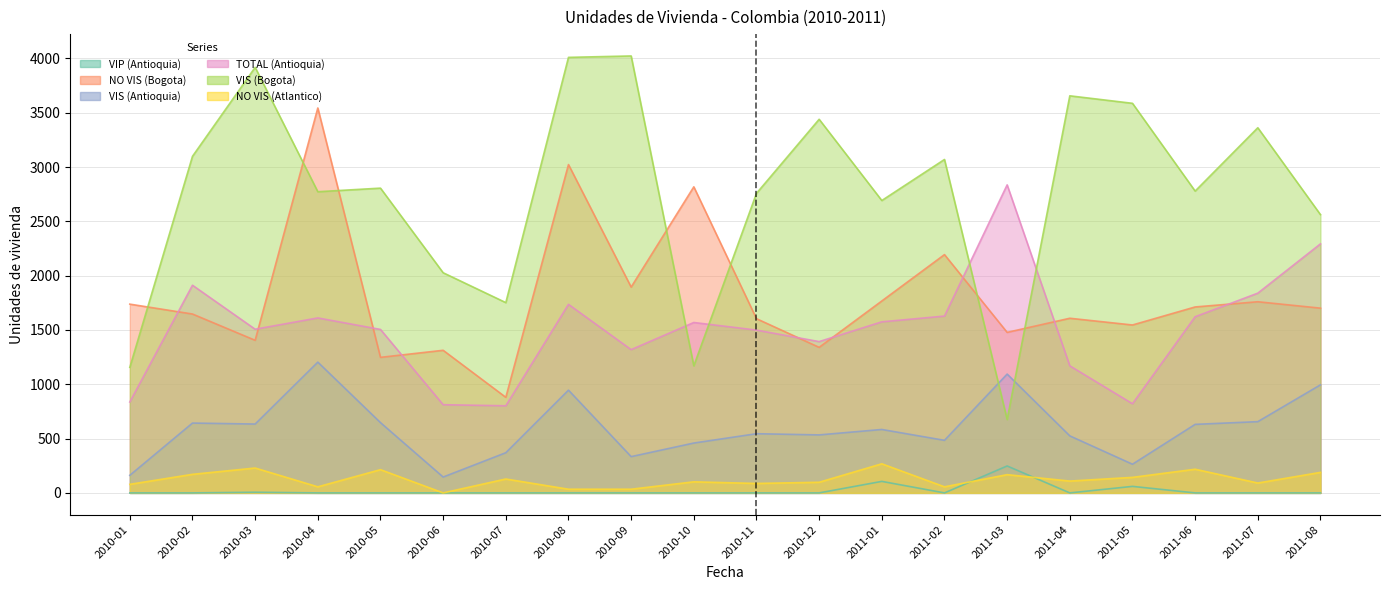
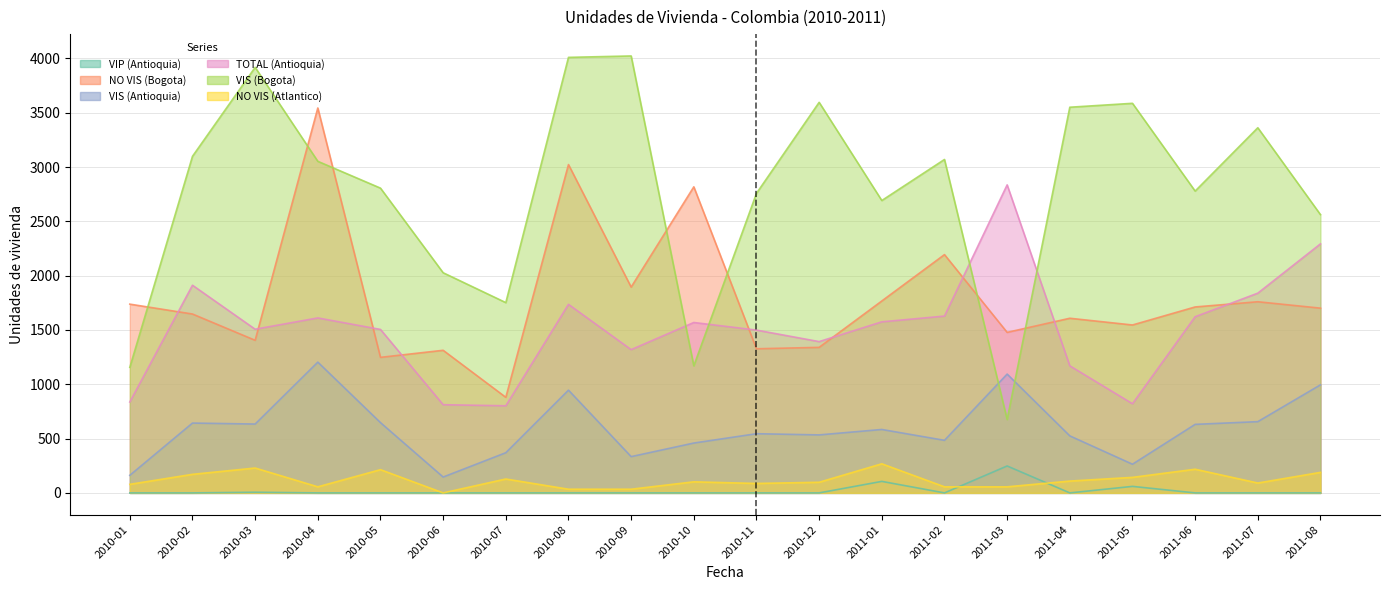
VIS (Bogota), 2010-04: 2770 -> 3050
NO VIS (Bogota), 2010-11: 1600 -> 1330
VIS (Bogota), 2010-12: 3440 -> 3600
NO VIS (Atlantico), 2011-03: 170 -> 60
VIS (Bogota), 2011-04: 3660 -> 3550
